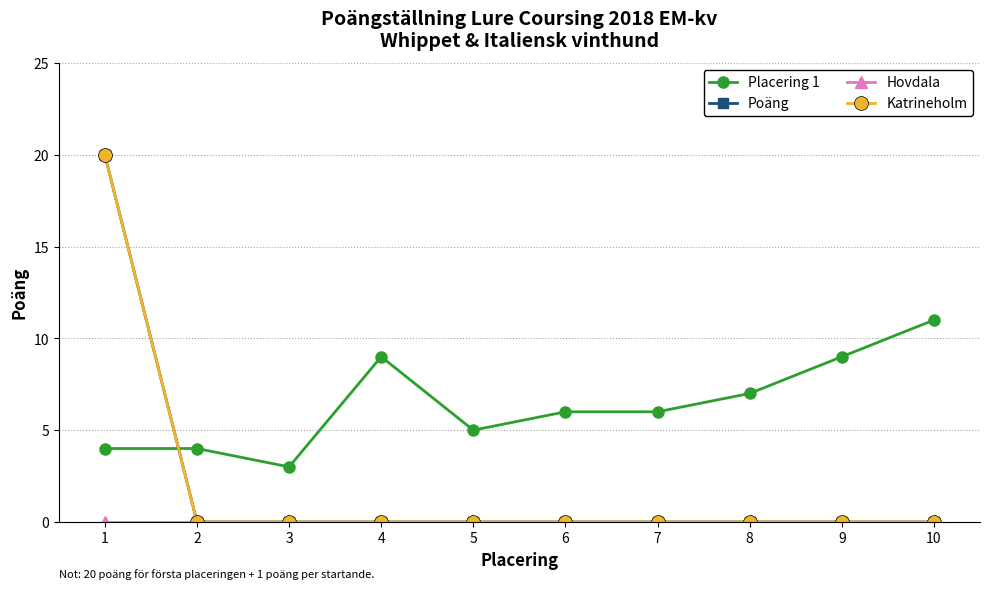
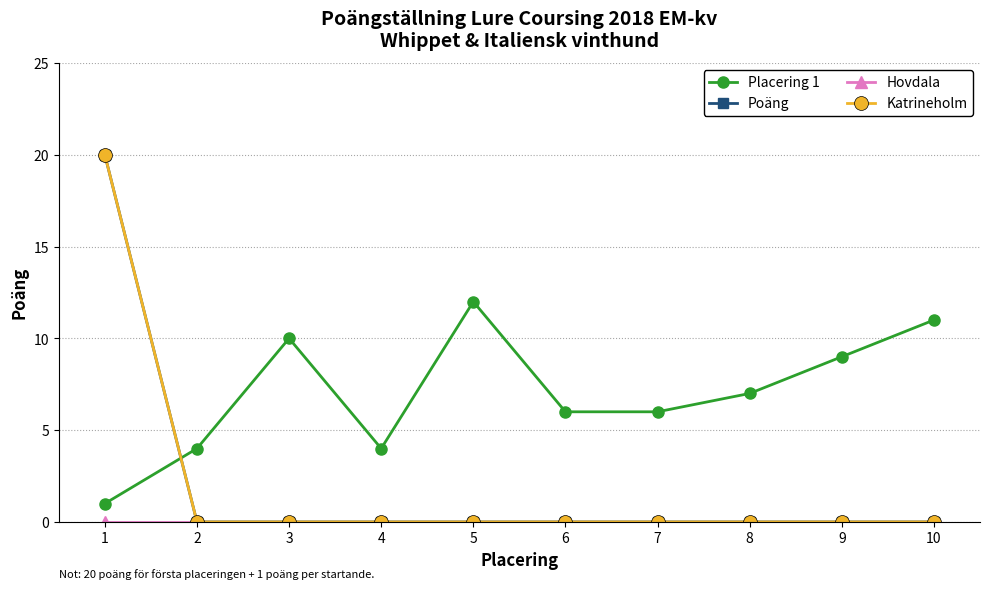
Placering 1, 1: 4 -> 1
Placering 1, 3: 3 -> 10
Placering 1, 4: 9 -> 4
Placering 1, 5: 5 -> 12
